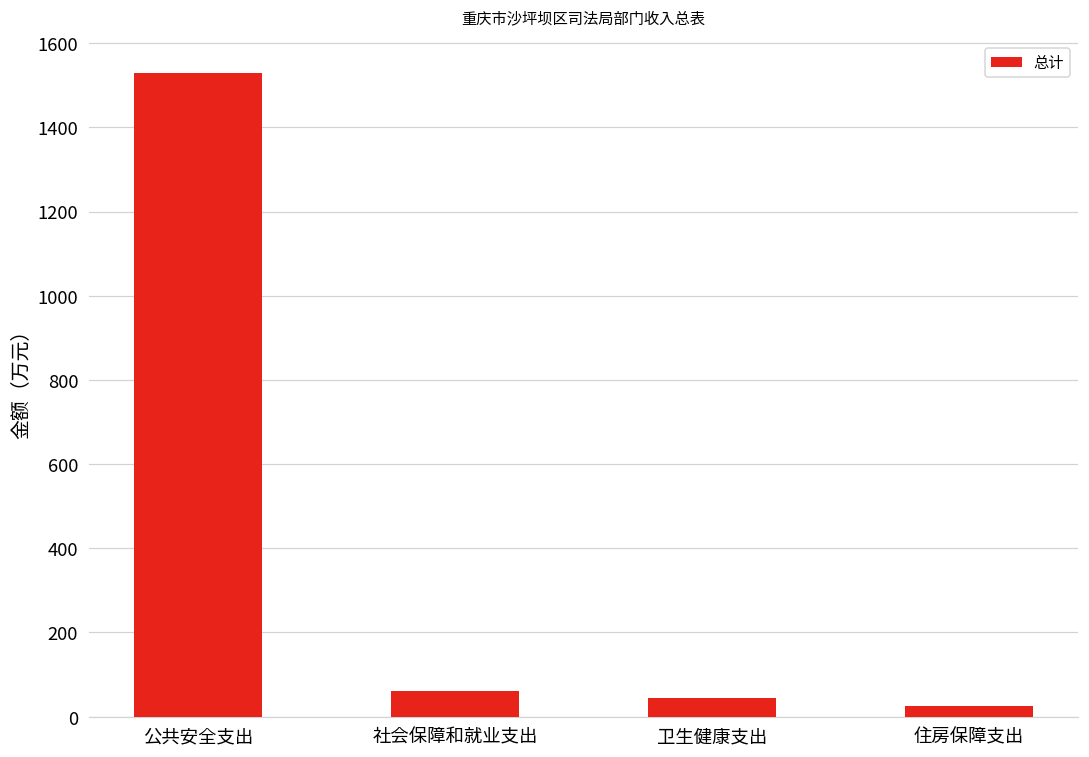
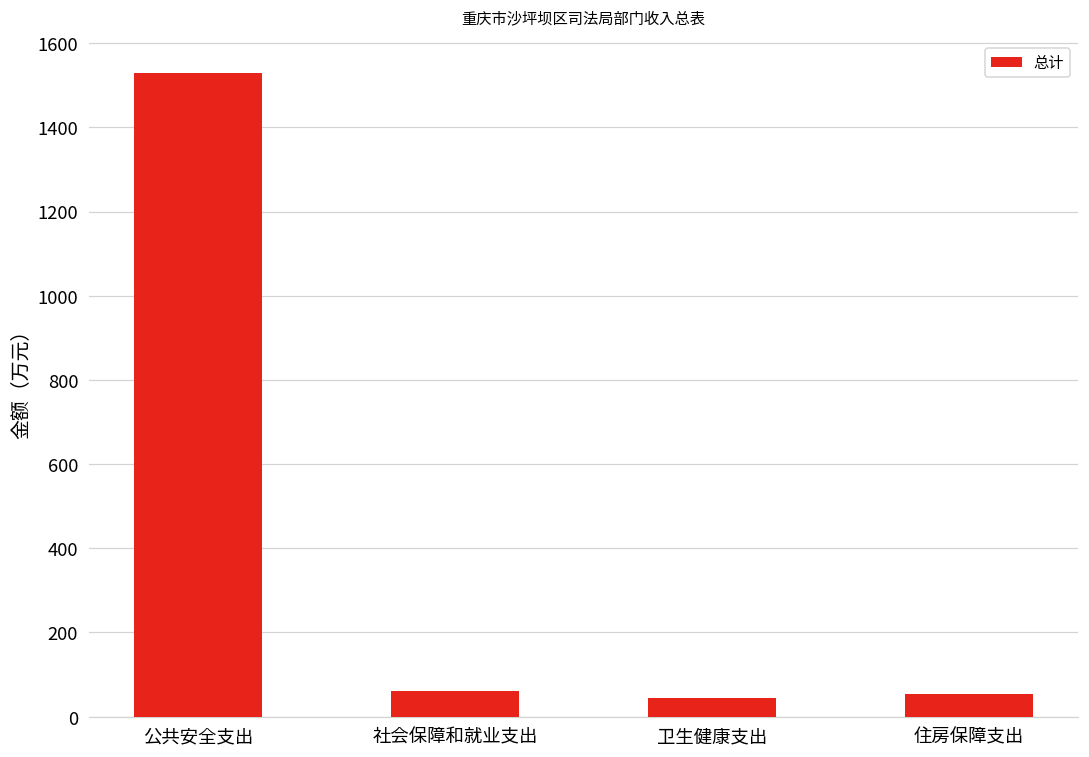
住房保障支出: 30 -> 50
